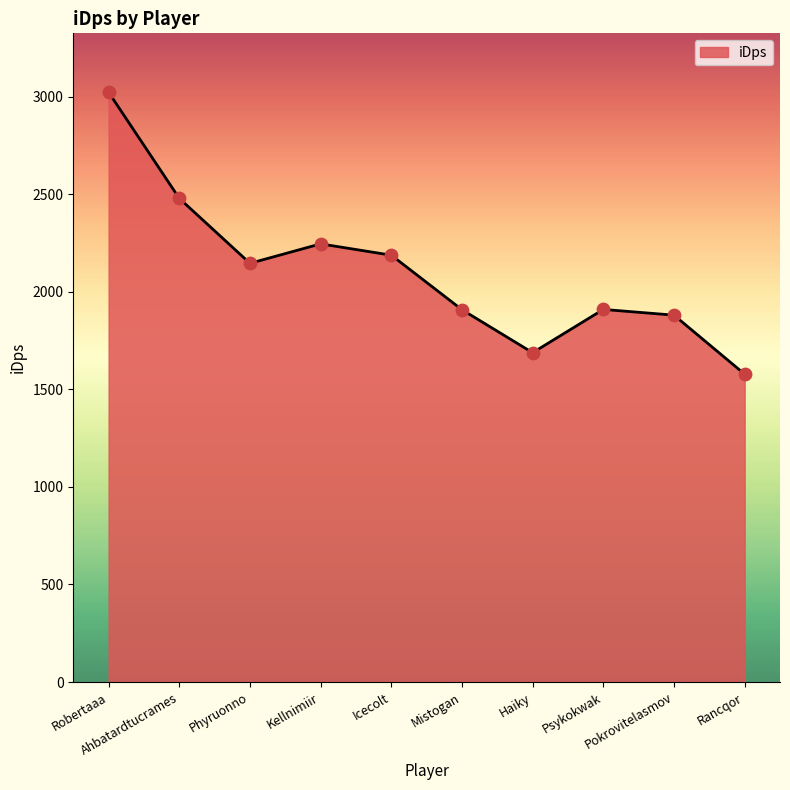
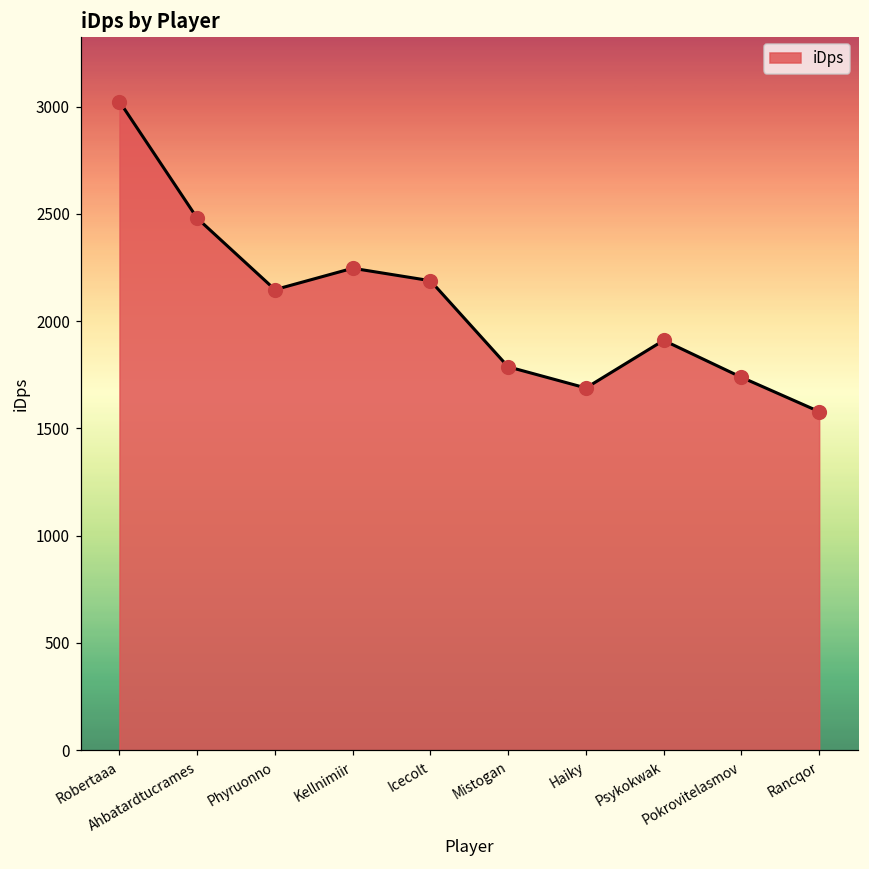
Mistogan: 1910 -> 1790
Pokrovitelasmov: 1880 -> 1740
